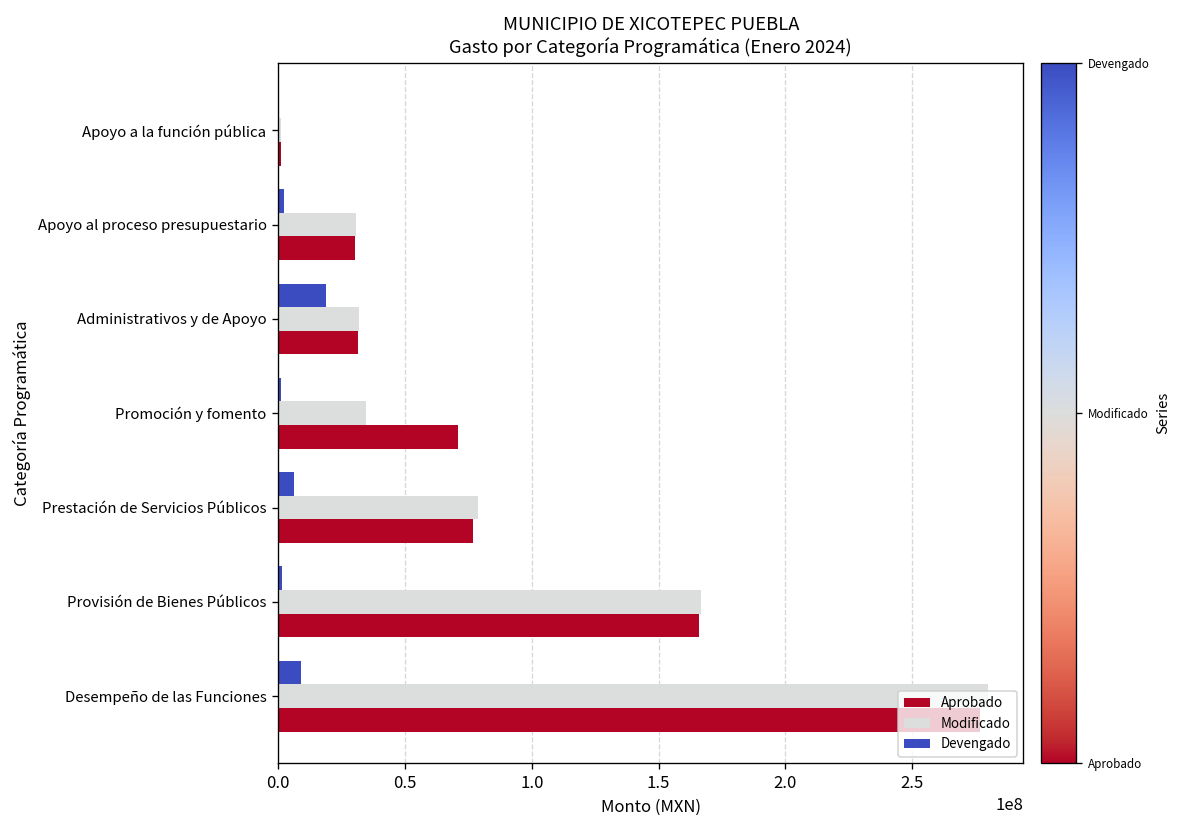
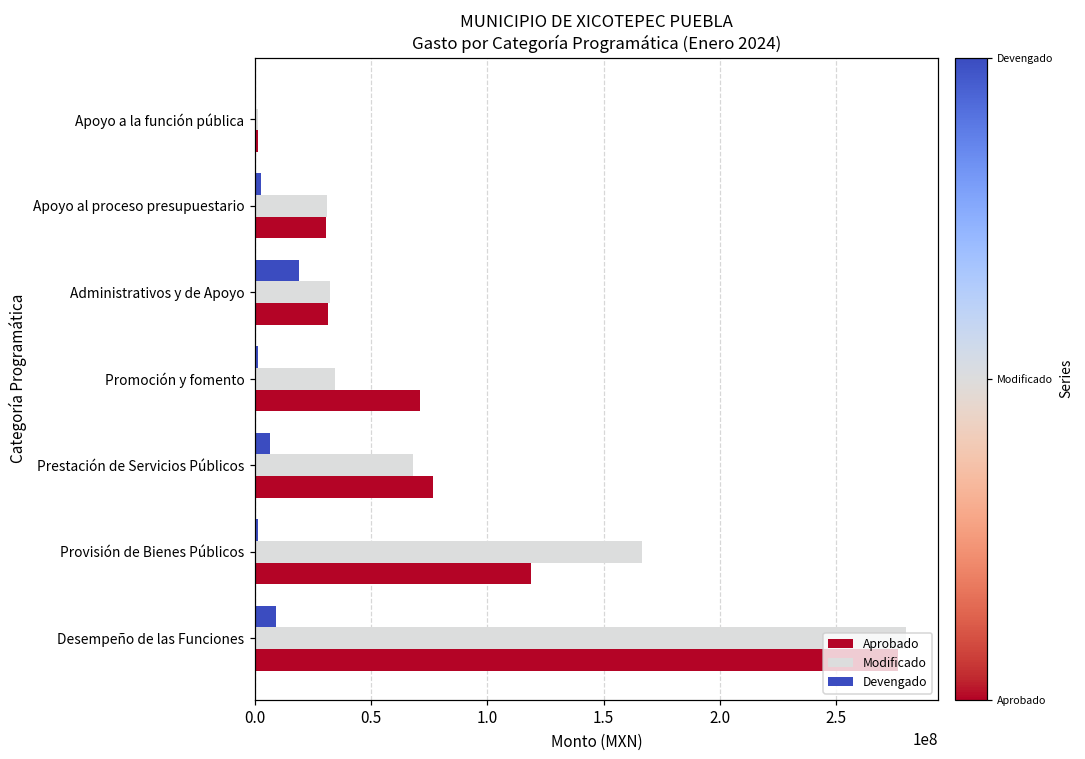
Modificado, Prestación de Servicios Públicos: 79000000 -> 68000000
Aprobado, Provisión de Bienes Públicos: 166000000 -> 119000000
